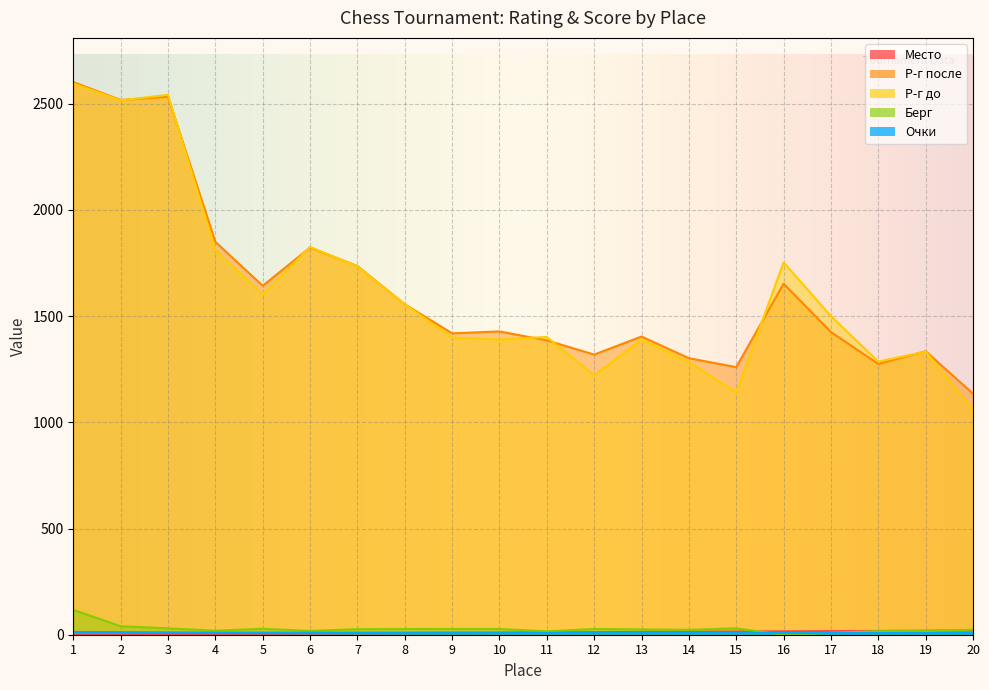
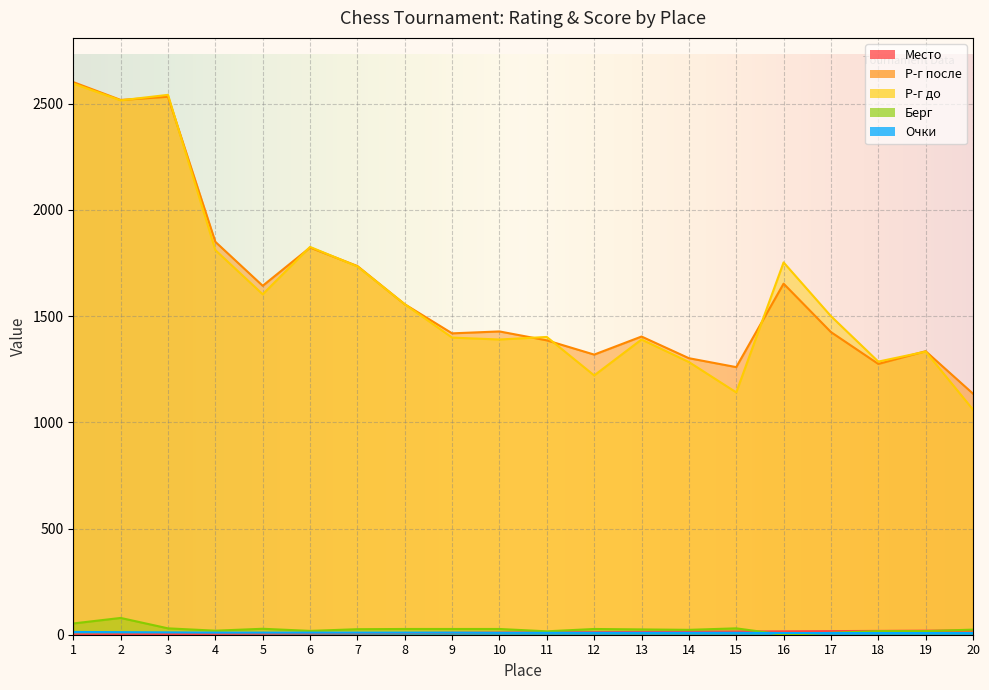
Берг, 1: 120 -> 50
Берг, 2: 40 -> 80
